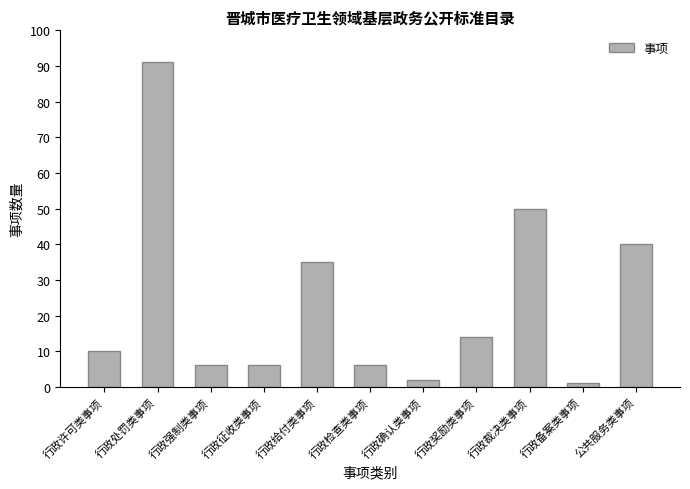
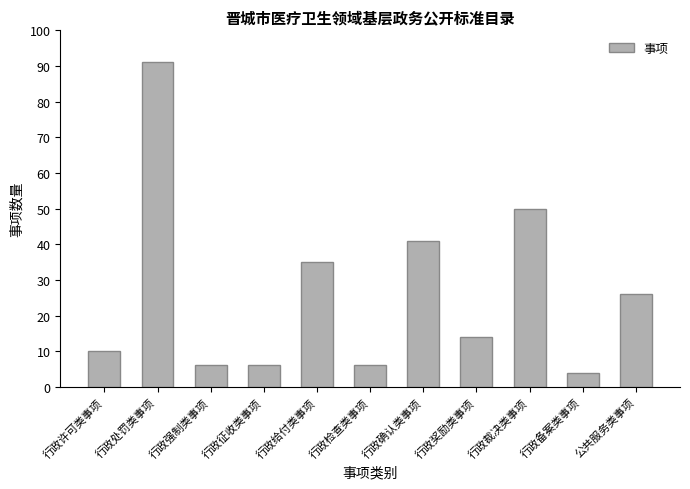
行政确认类事项: 2 -> 41
行政备案类事项: 1 -> 4
公共服务类事项: 40 -> 26
